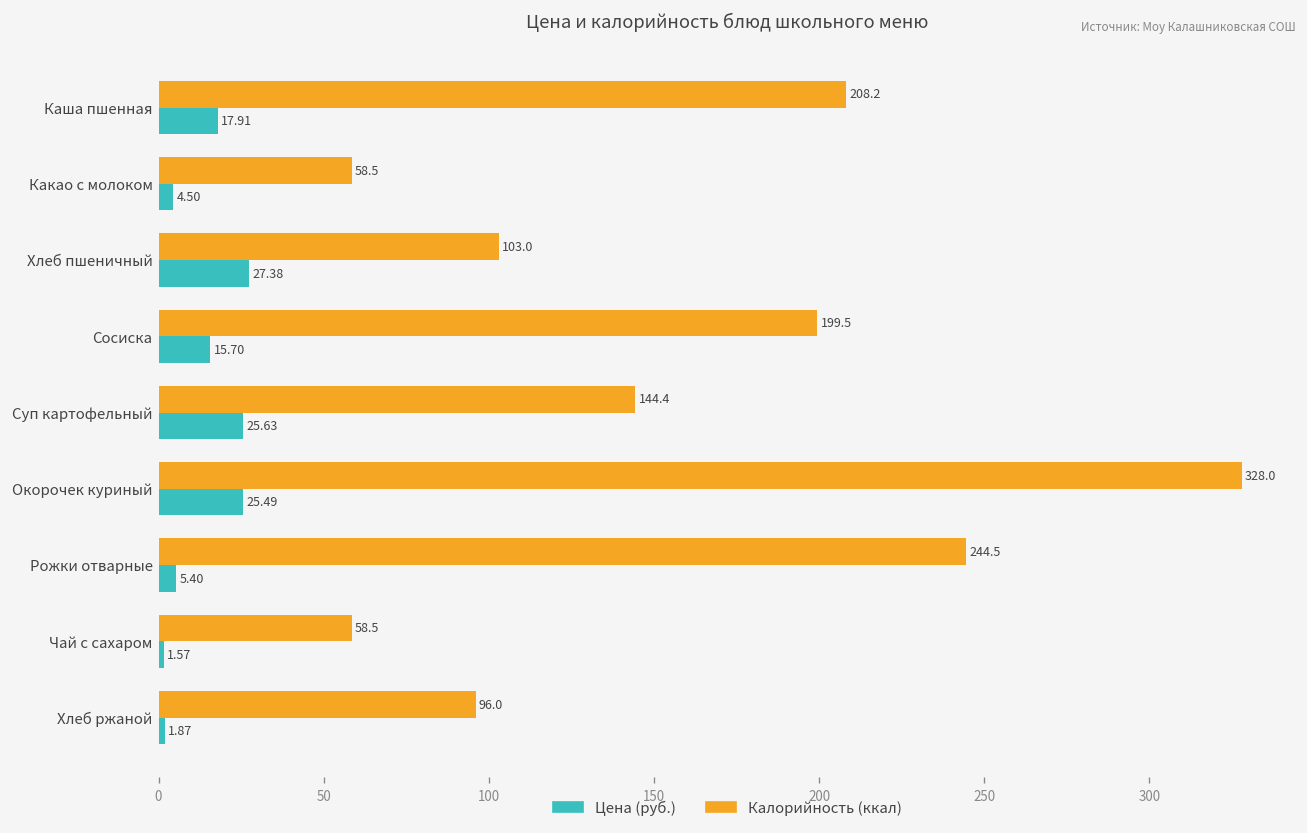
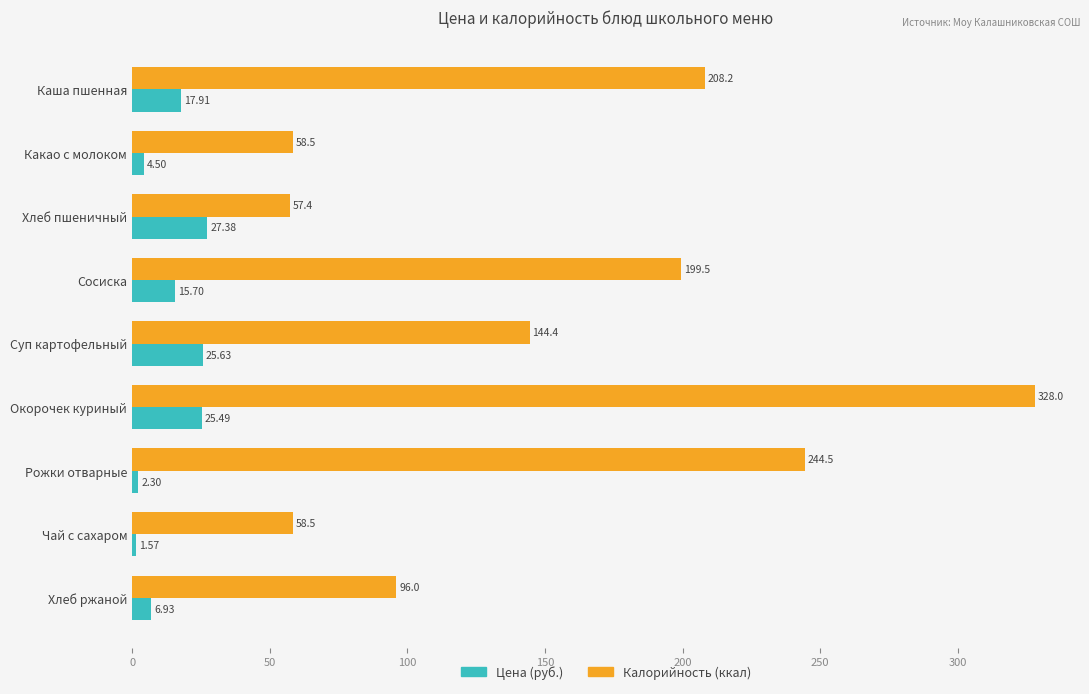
Калорийность (ккал), Хлеб пшеничный: 103.0 -> 57.4
Цена (руб.), Рожки отварные: 5.40 -> 2.30
Цена (руб.), Хлеб ржаной: 1.87 -> 6.93
